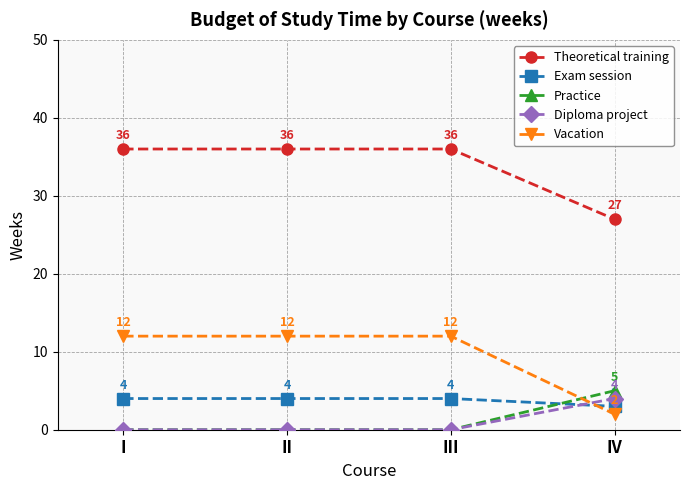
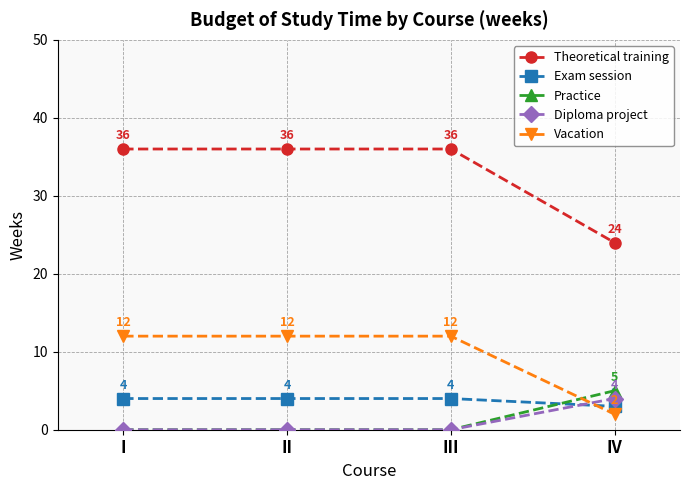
Theoretical training, IV: 27 -> 24
